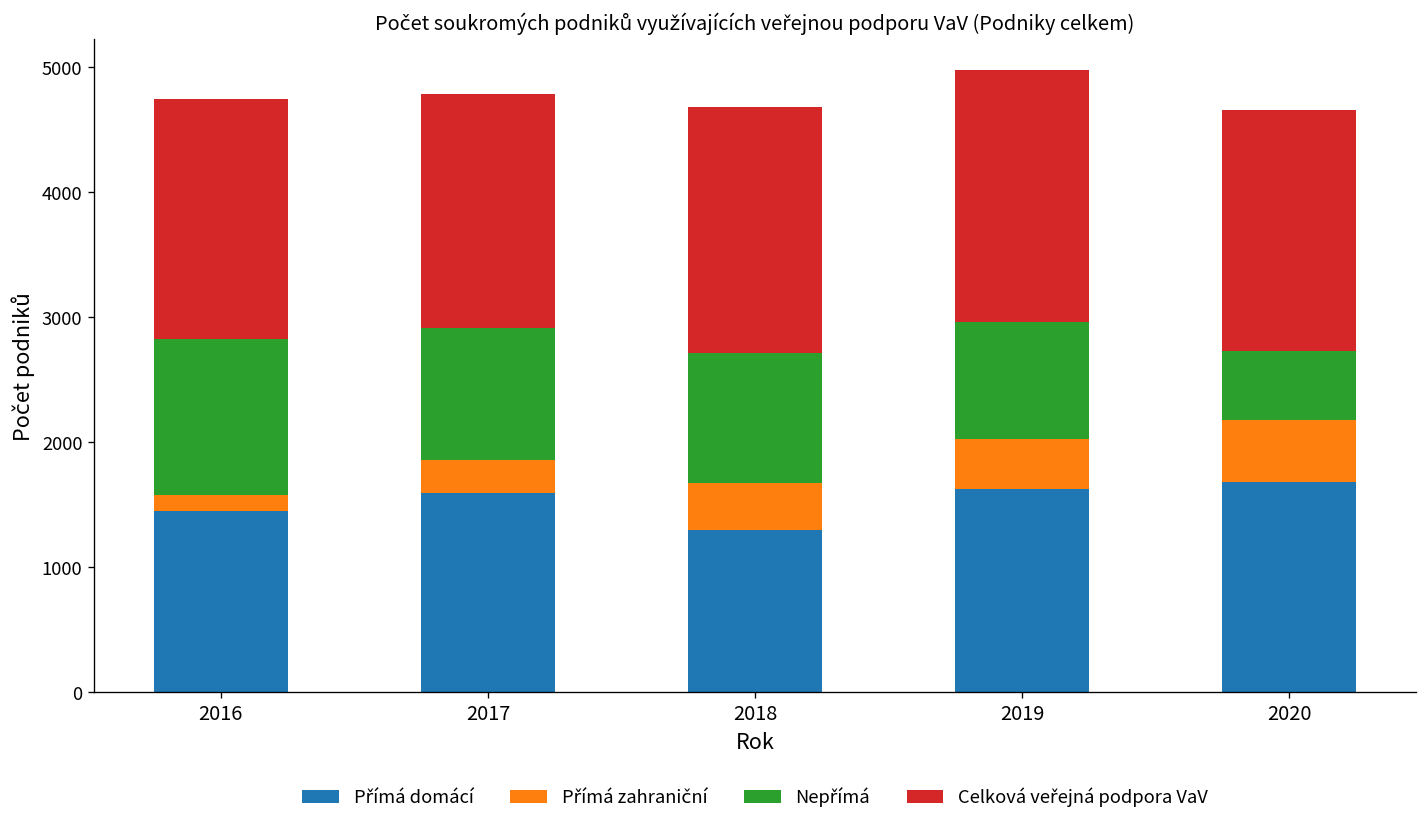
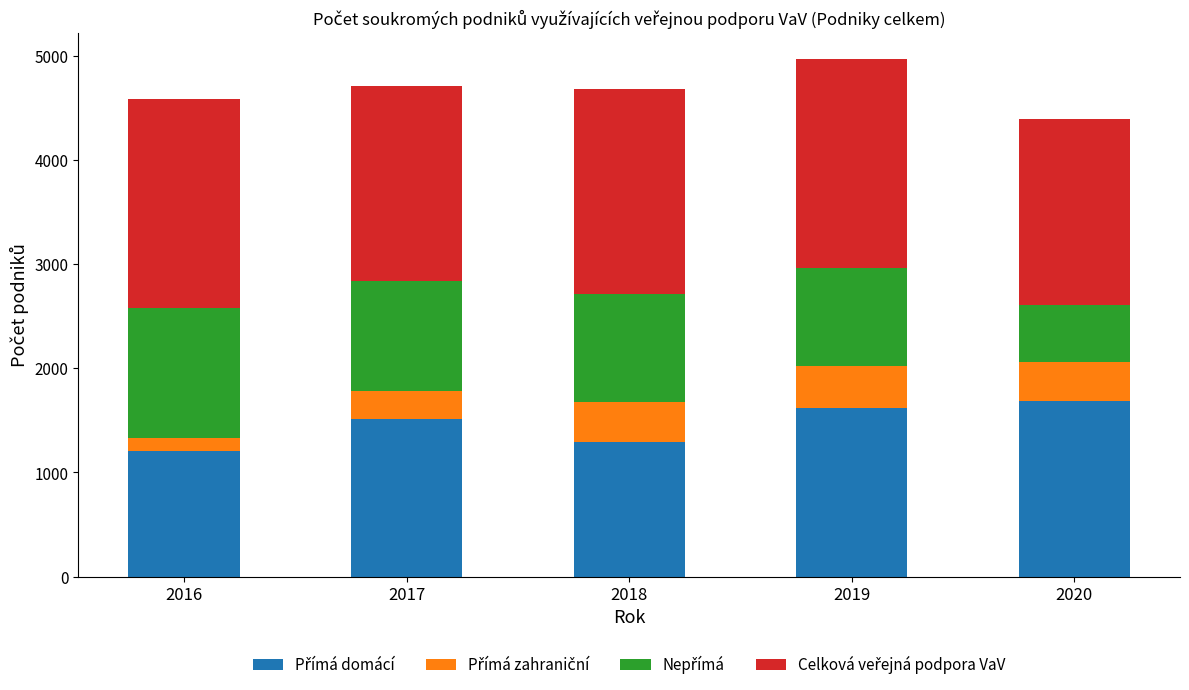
Přímá domácí, 2016: 1450 -> 1210
Celková veřejná podpora VaV, 2016: 1920 -> 2010
Přímá domácí, 2017: 1590 -> 1520
Přímá zahraniční, 2020: 490 -> 380
Celková veřejná podpora VaV, 2020: 1930 -> 1790
